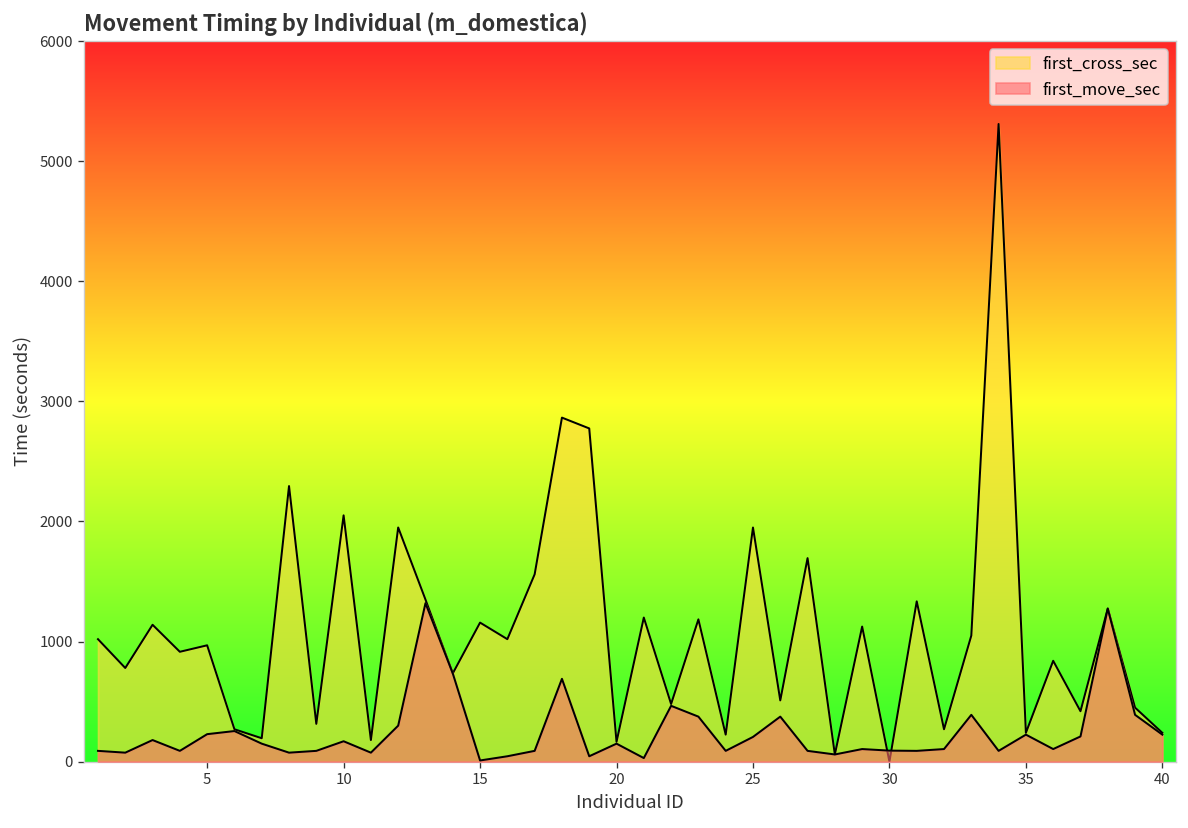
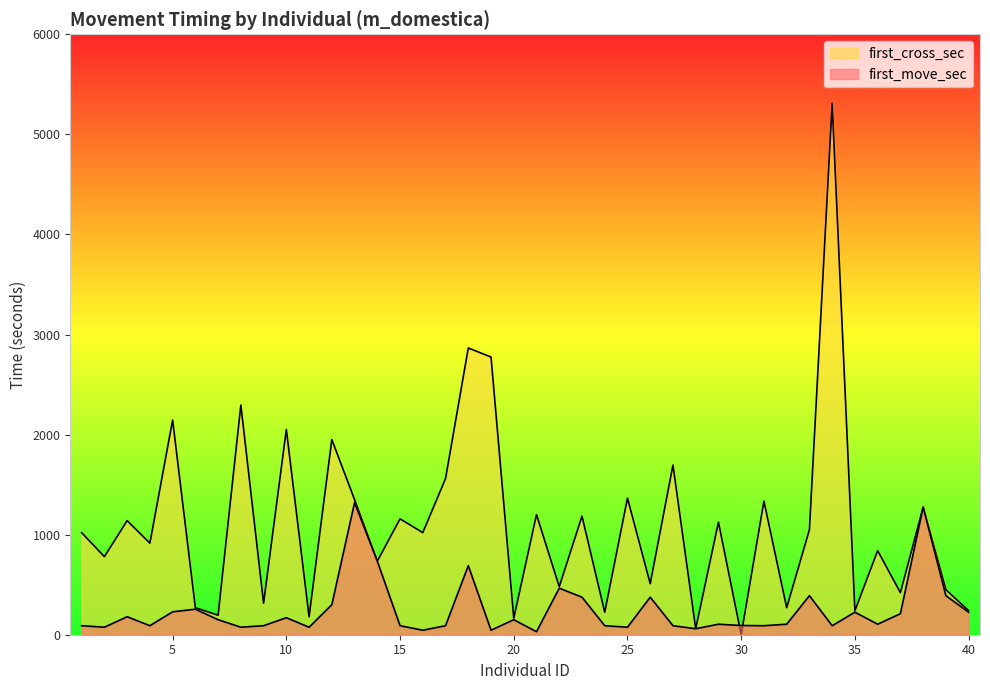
first_cross_sec, 5: 970 -> 2150
first_move_sec, 15: 10 -> 90
first_cross_sec, 25: 1950 -> 1370
first_move_sec, 25: 210 -> 80
